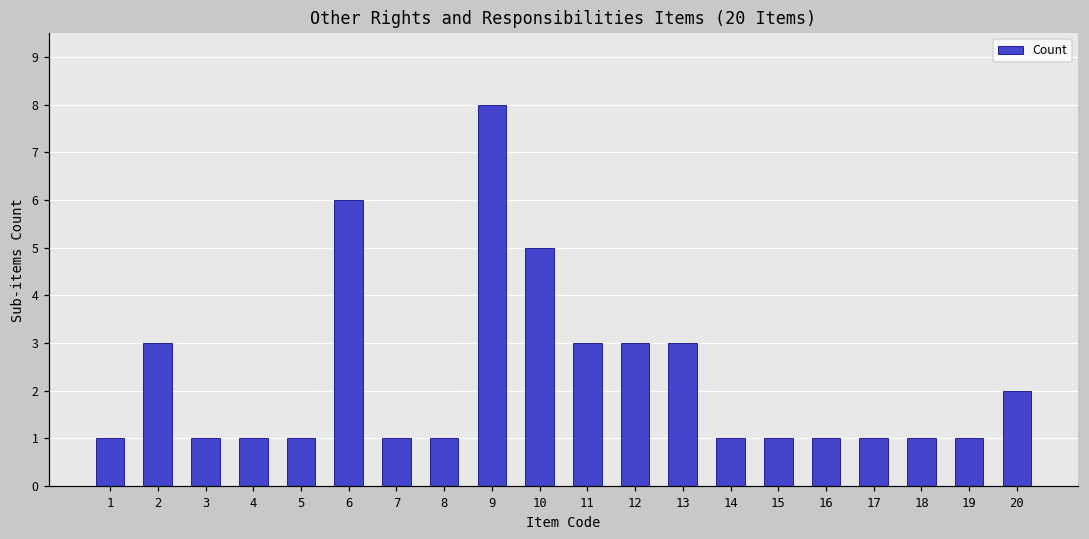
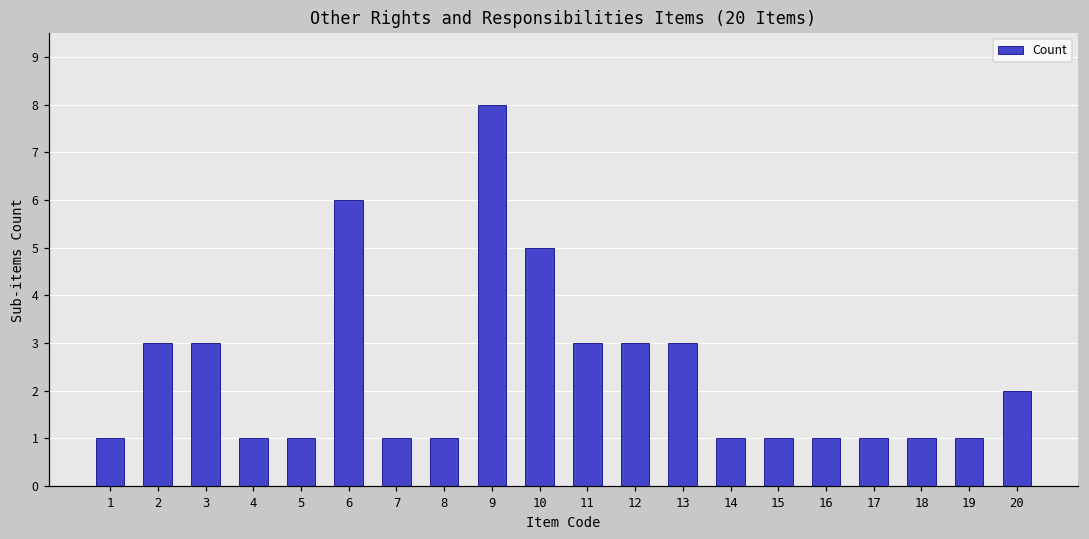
3: 1 -> 3
